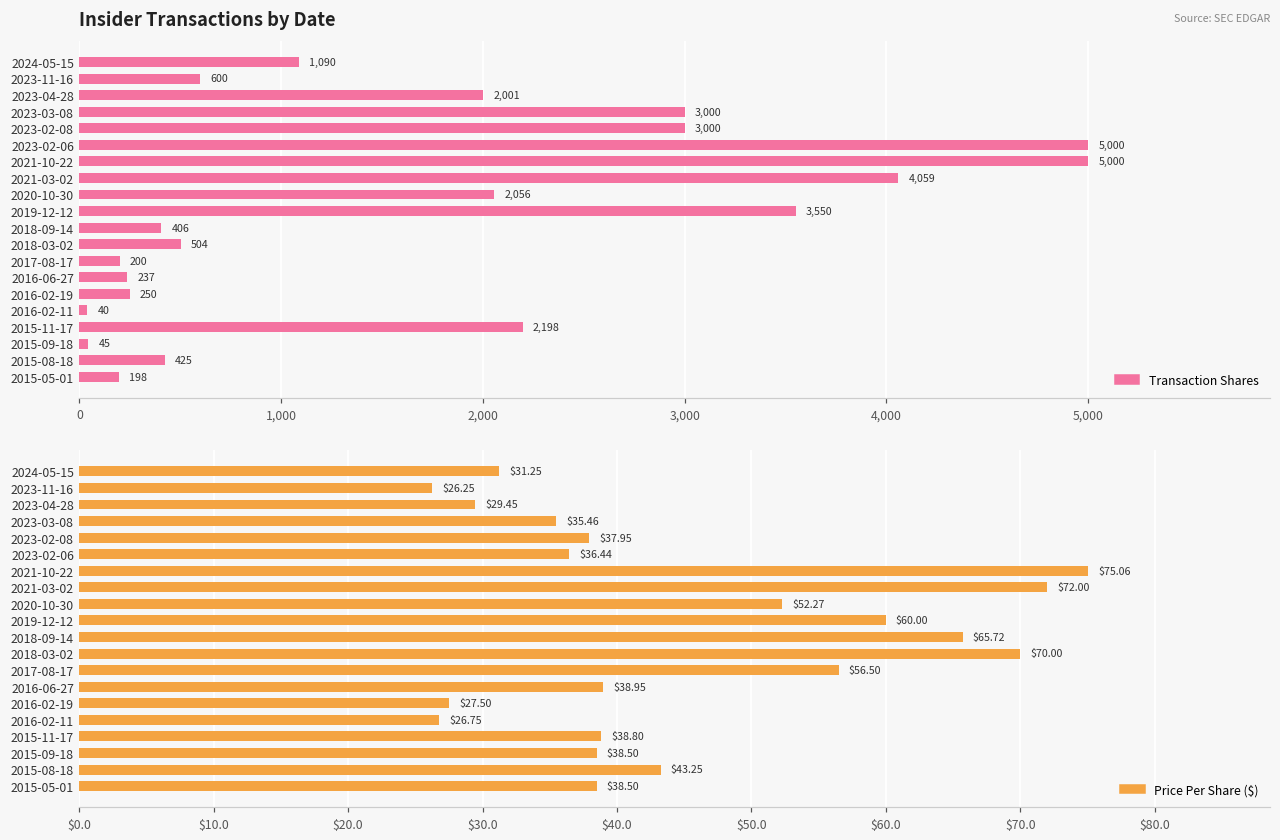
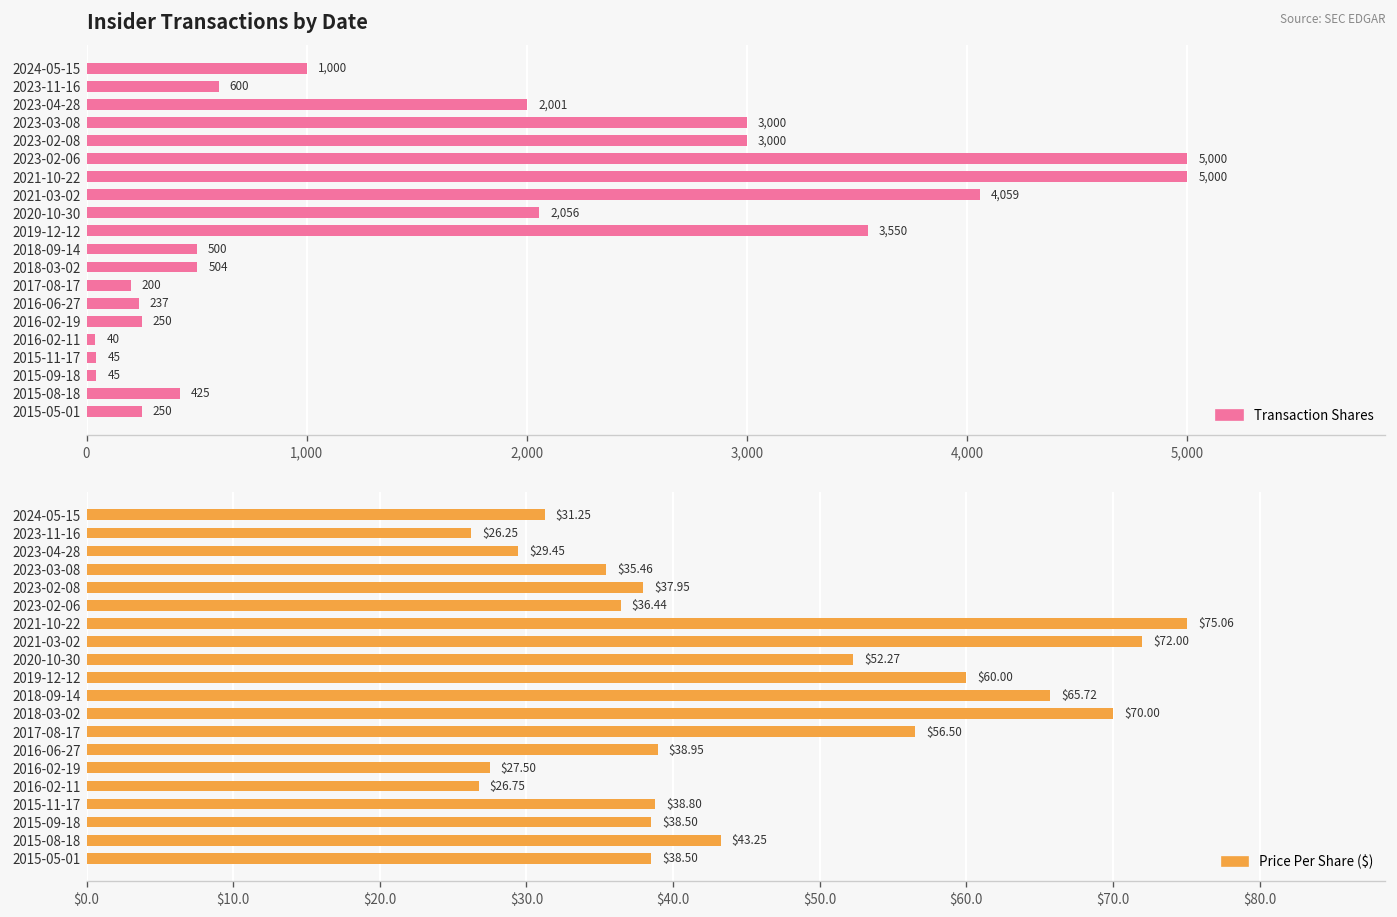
Insider Transactions by Date, 2024-05-15: 1,090 -> 1,000
Insider Transactions by Date, 2018-09-14: 406 -> 500
Insider Transactions by Date, 2015-11-17: 2,198 -> 45
Insider Transactions by Date, 2015-05-01: 198 -> 250
